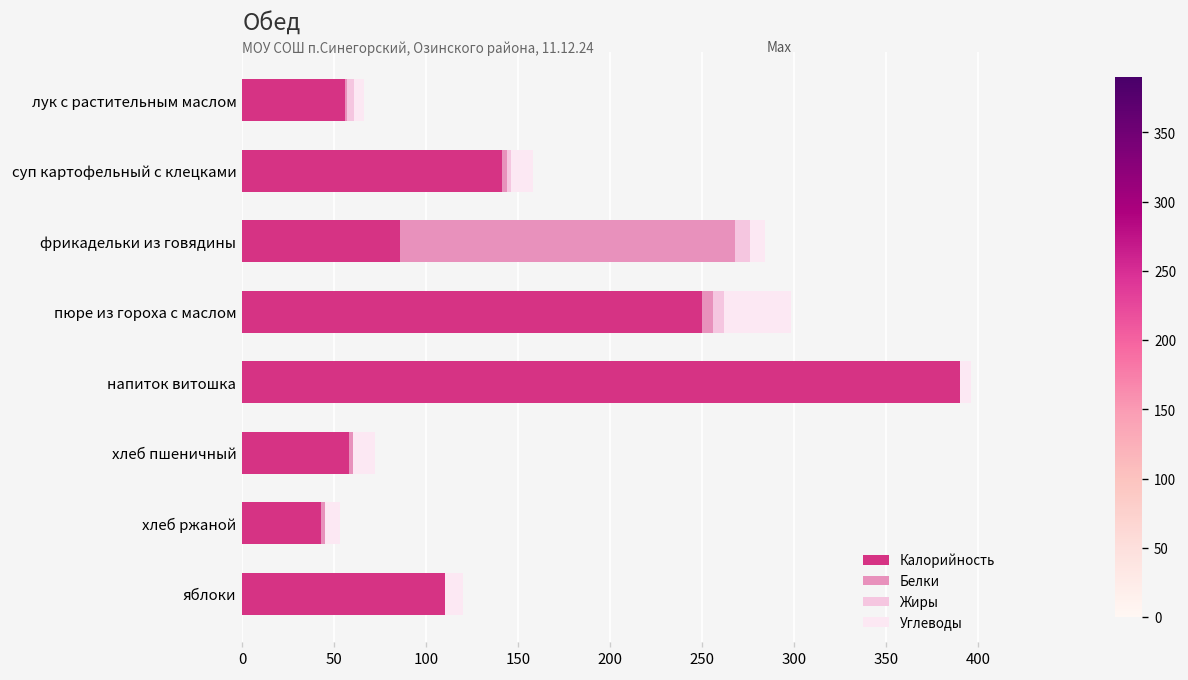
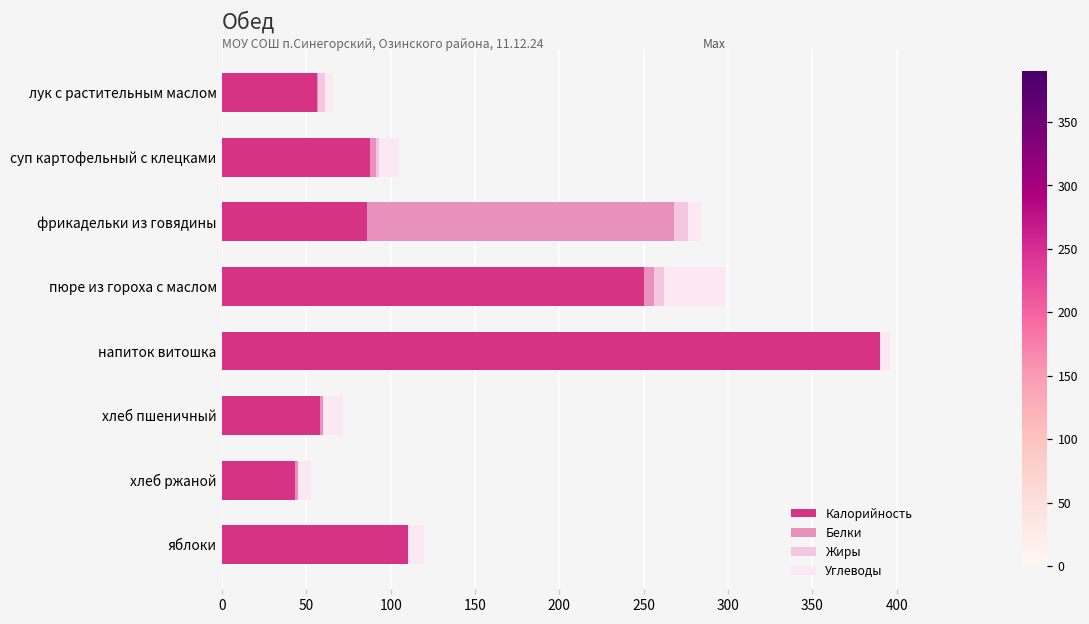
Калорийность, суп картофельный с клецками: 141 -> 88
